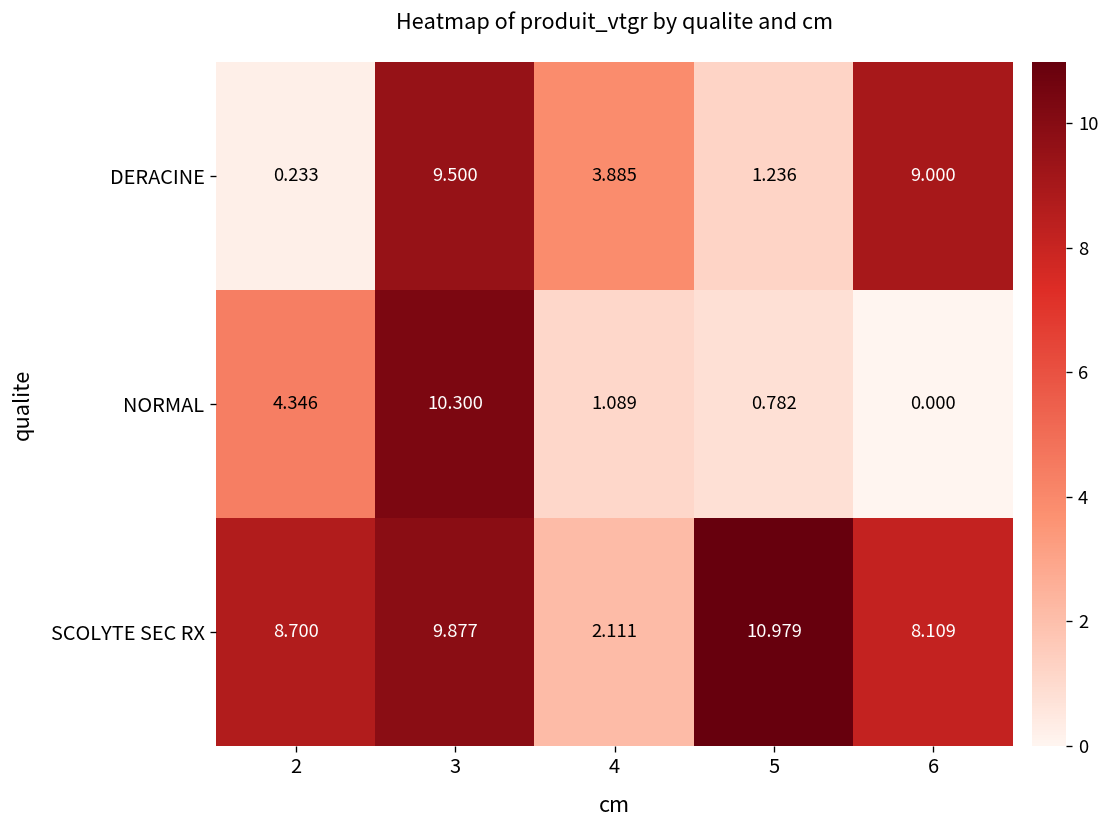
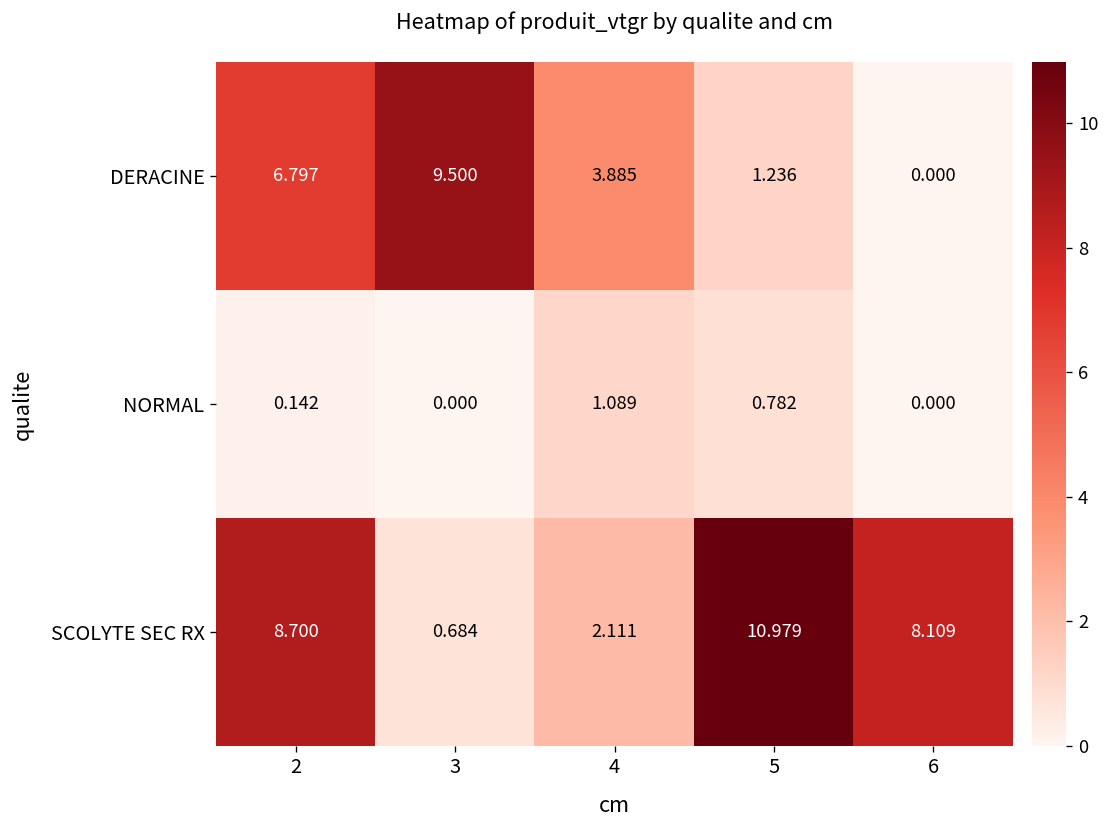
DERACINE, 2: 0.233 -> 6.797
DERACINE, 6: 9.000 -> 0.000
NORMAL, 2: 4.346 -> 0.142
NORMAL, 3: 10.300 -> 0.000
SCOLYTE SEC RX, 3: 9.877 -> 0.684
